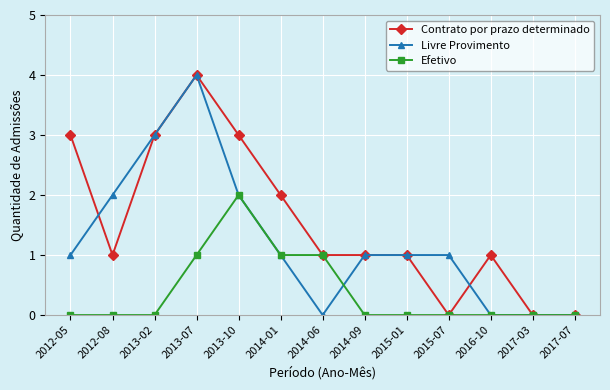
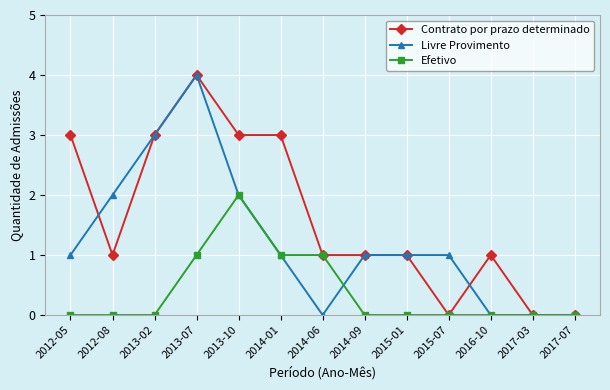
Contrato por prazo determinado, 2014-01: 2 -> 3
